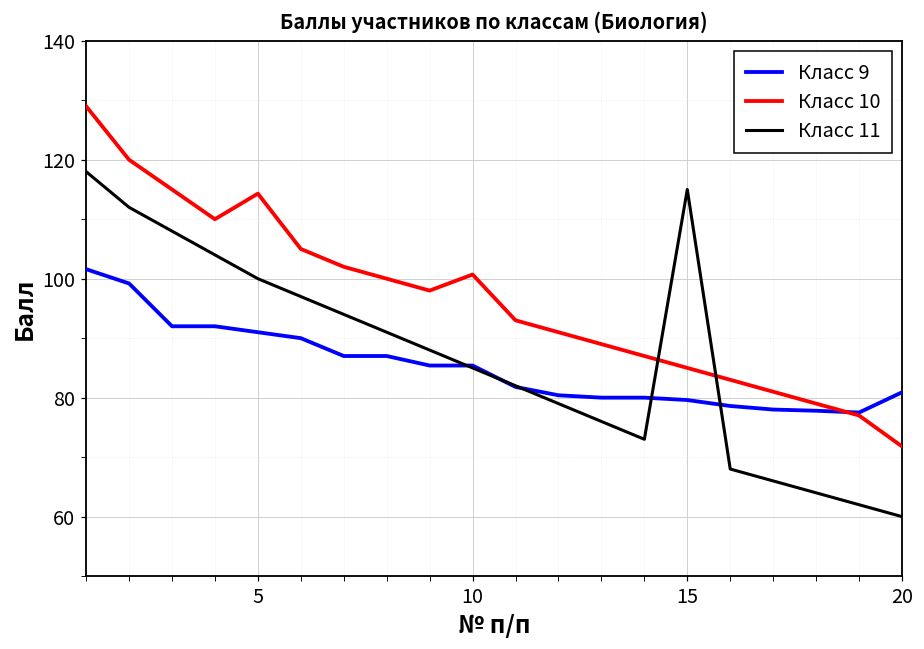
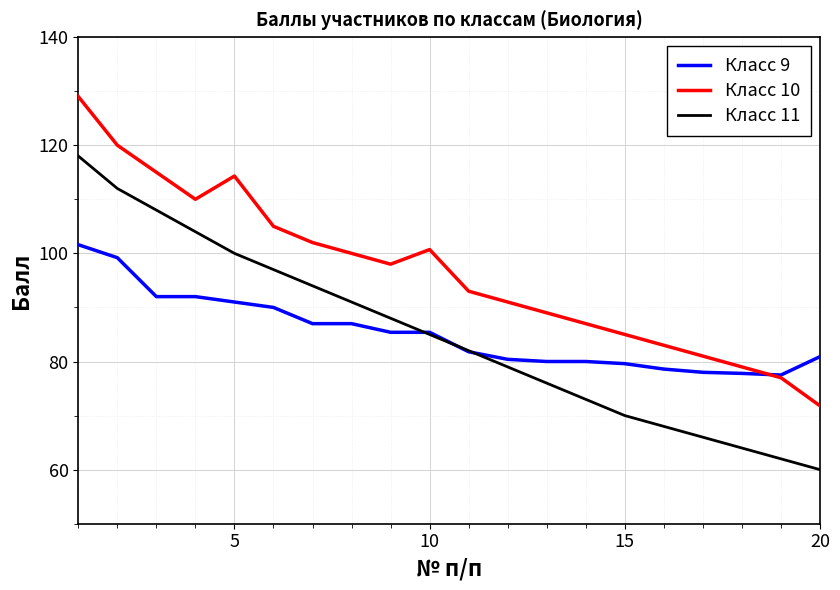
Класс 11, 15: 115 -> 70
